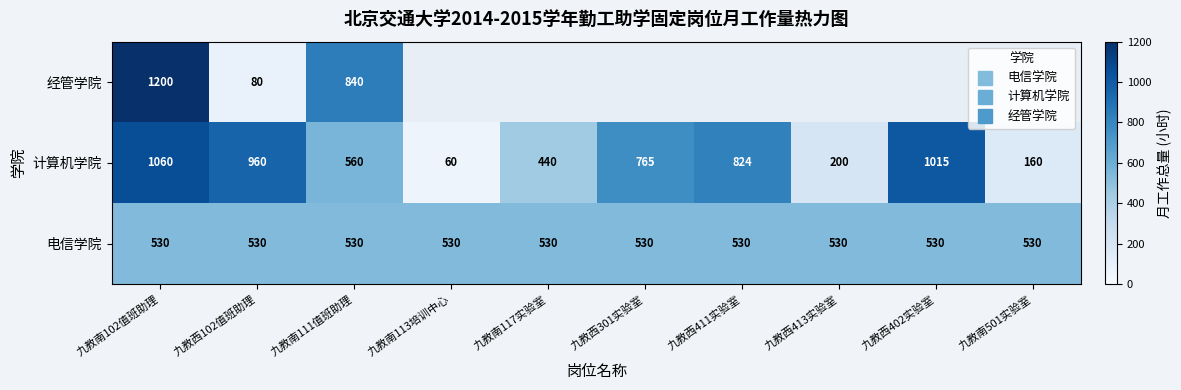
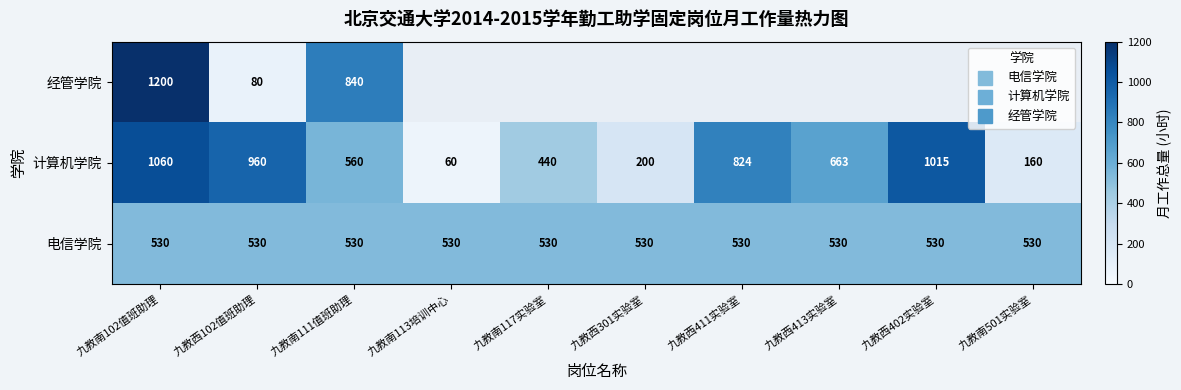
计算机学院, 九教西301实验室: 765 -> 200
计算机学院, 九教西413实验室: 200 -> 663
